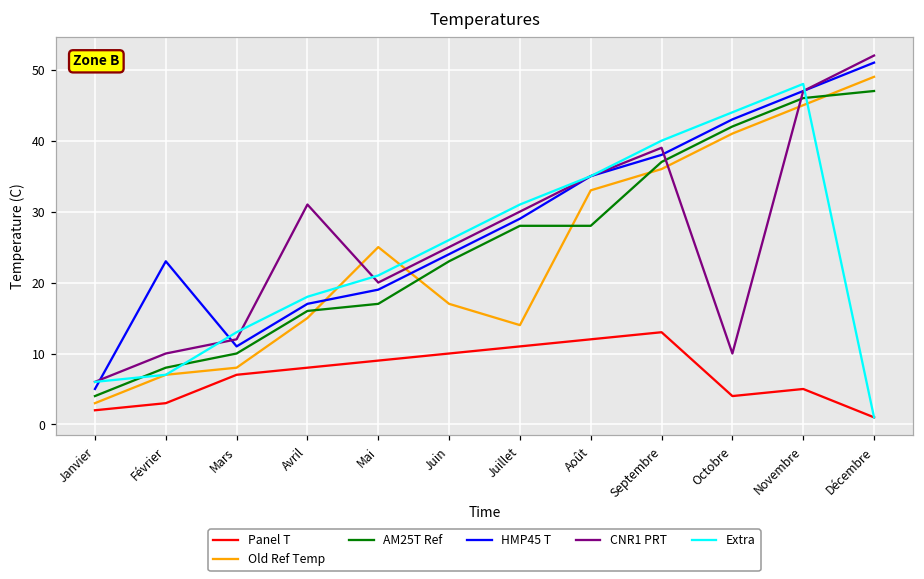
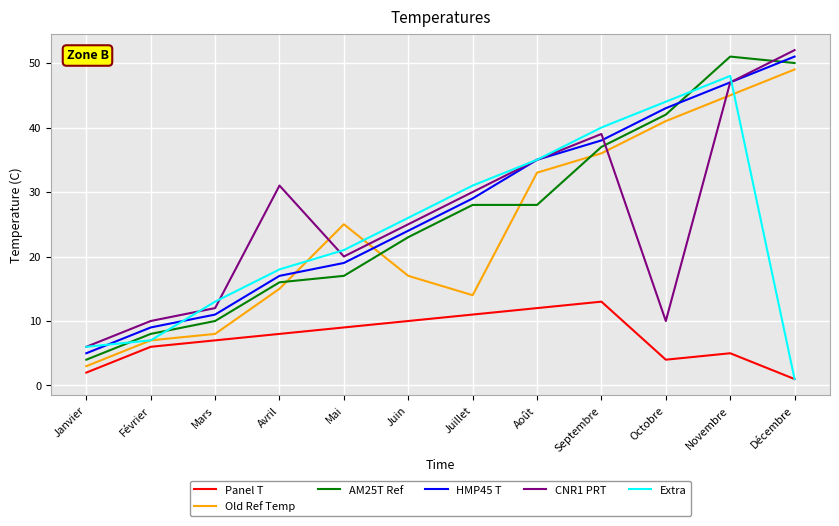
Panel T, Février: 3 -> 6
HMP45 T, Février: 23 -> 9
AM25T Ref, Novembre: 46 -> 51
AM25T Ref, Décembre: 47 -> 50
